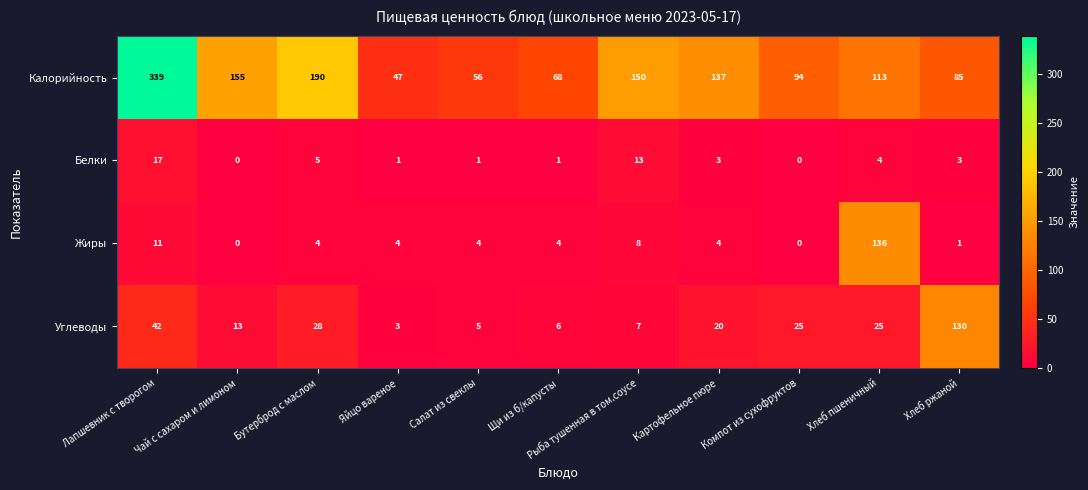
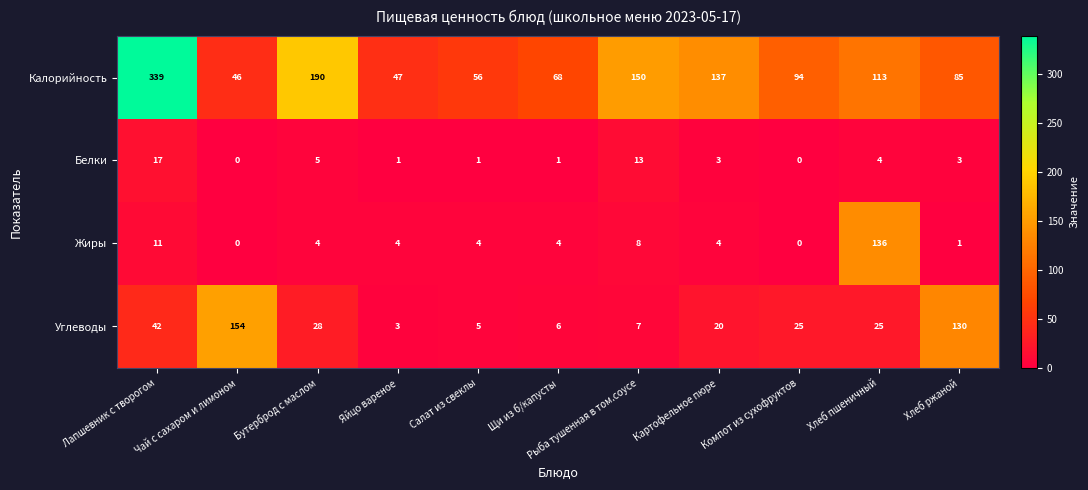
Калорийность, Чай с сахаром и лимоном: 155 -> 46
Углеводы, Чай с сахаром и лимоном: 13 -> 154
